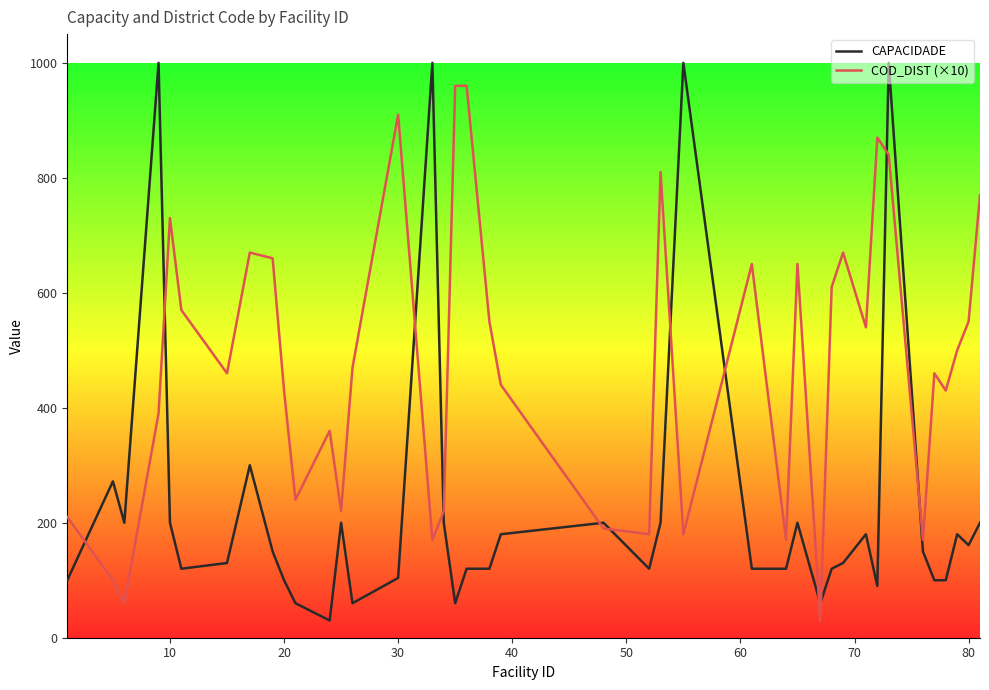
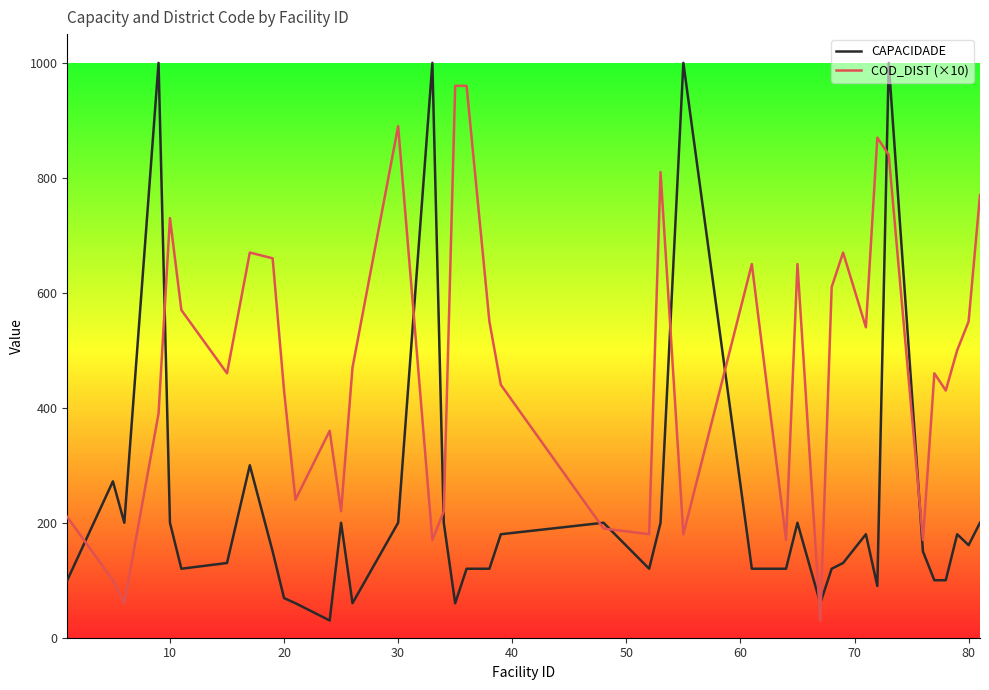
CAPACIDADE, 20: 100 -> 70
CAPACIDADE, 30: 100 -> 200
COD_DIST (×10), 30: 910 -> 890
